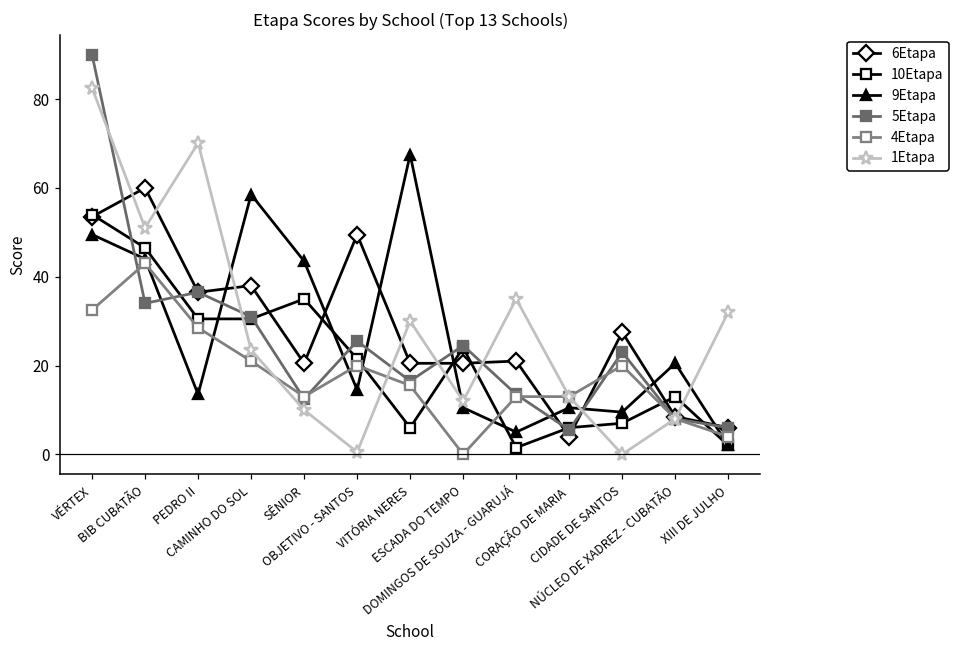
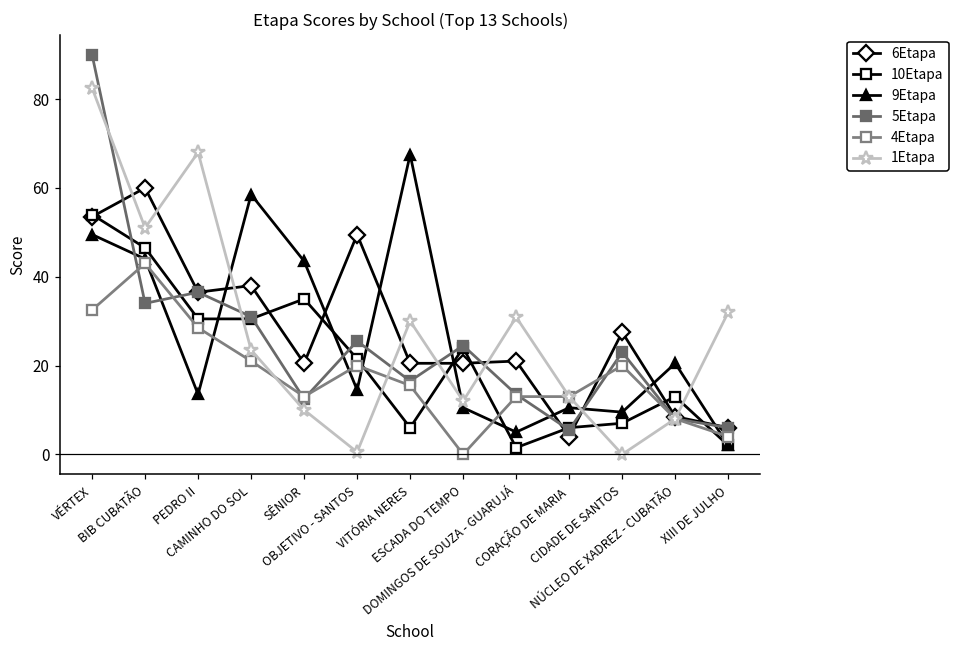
1Etapa, PEDRO II: 70 -> 68
1Etapa, DOMINGOS DE SOUZA - GUARUJÁ: 35 -> 31
